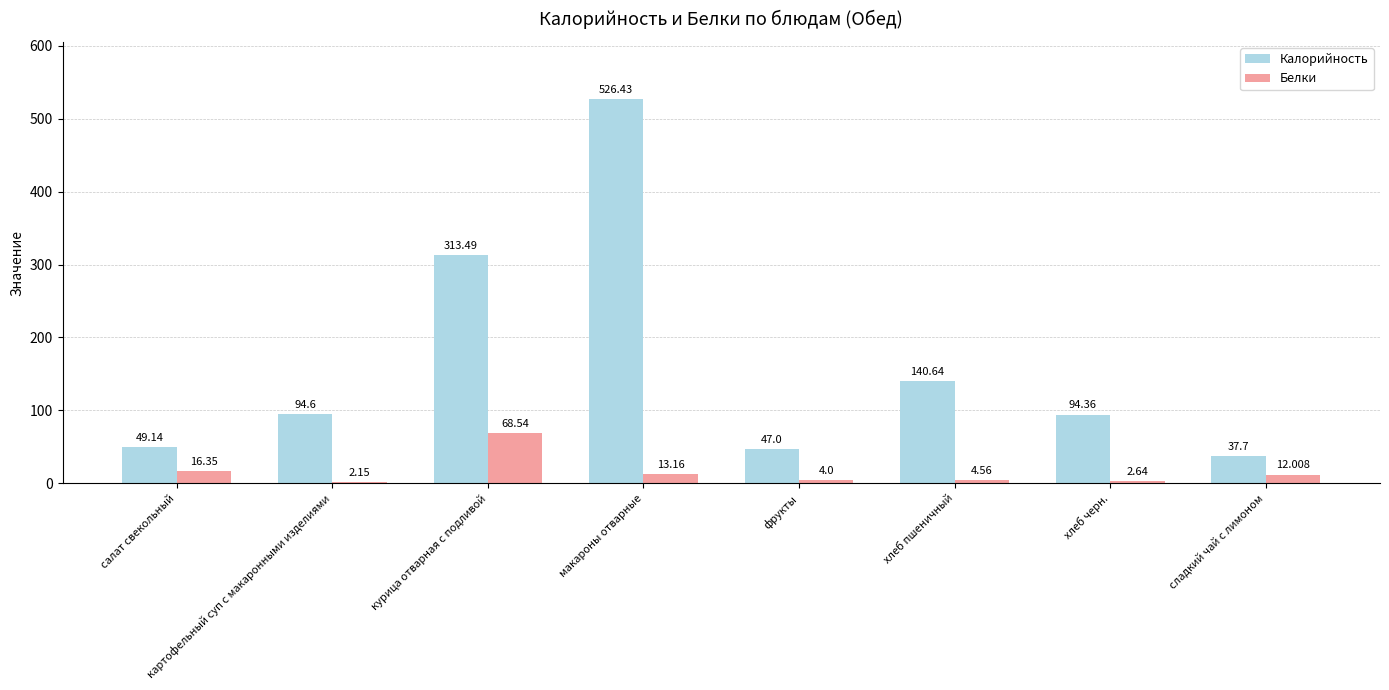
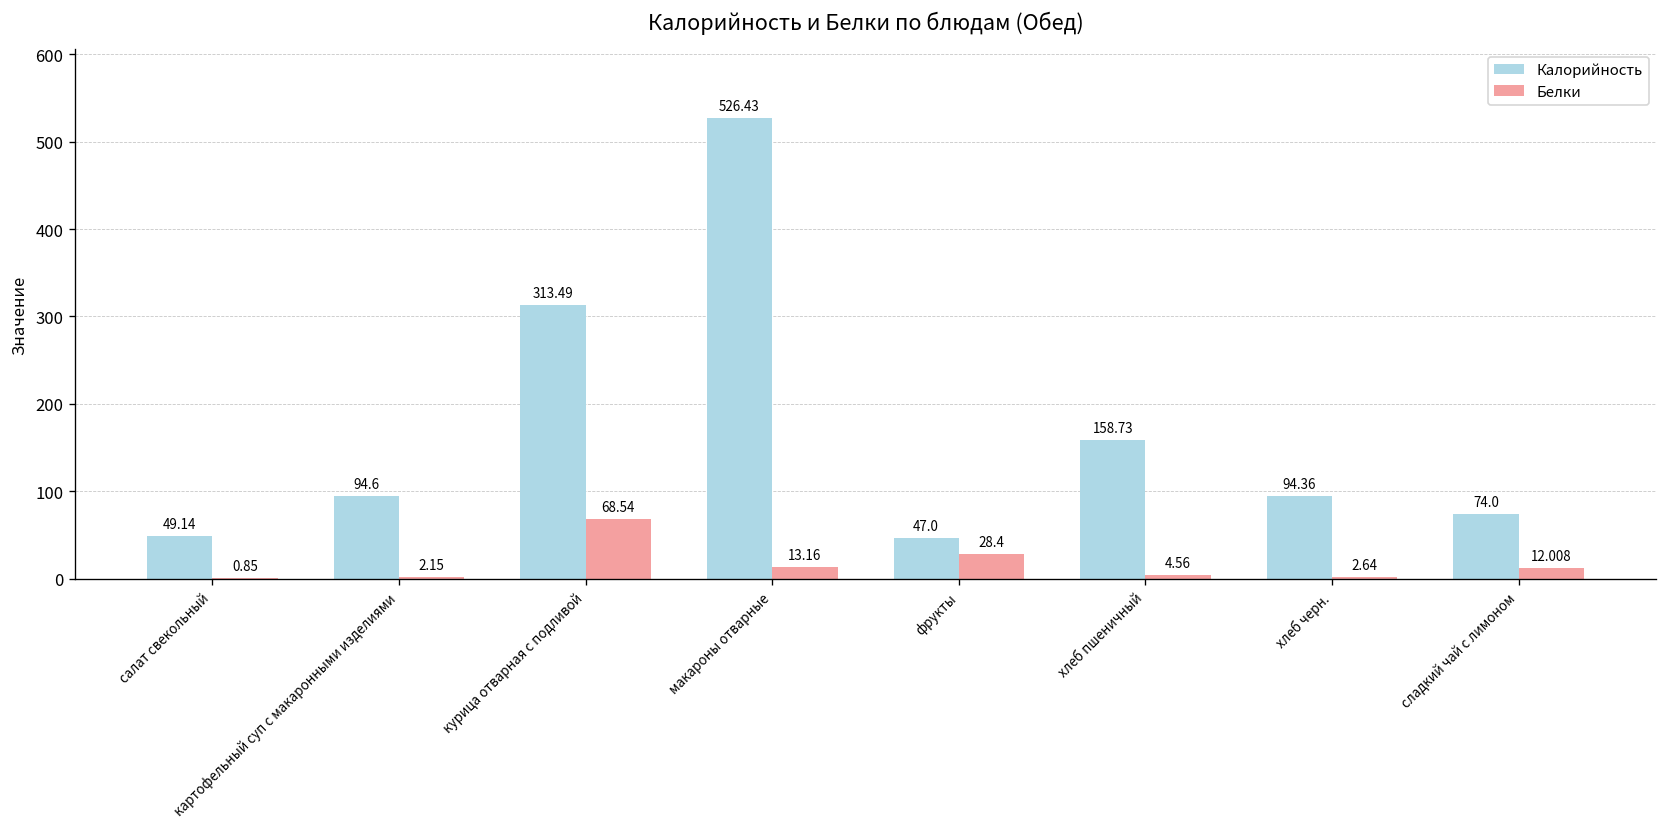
Белки, салат свекольный: 16.35 -> 0.85
Белки, фрукты: 4.0 -> 28.4
Калорийность, хлеб пшеничный: 140.64 -> 158.73
Калорийность, сладкий чай с лимоном: 37.7 -> 74.0
